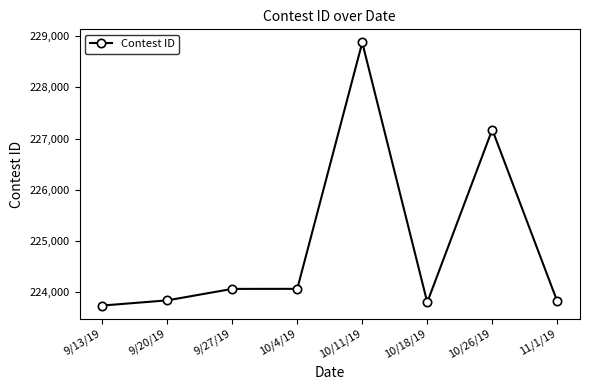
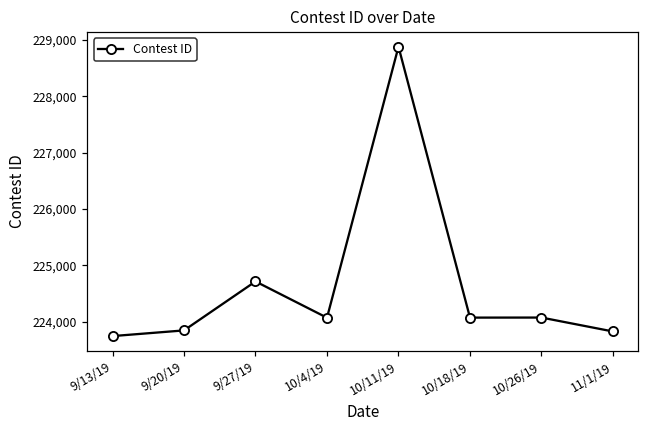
9/27/19: 224,100 -> 224,700
10/18/19: 223,800 -> 224,100
10/26/19: 227,200 -> 224,100
